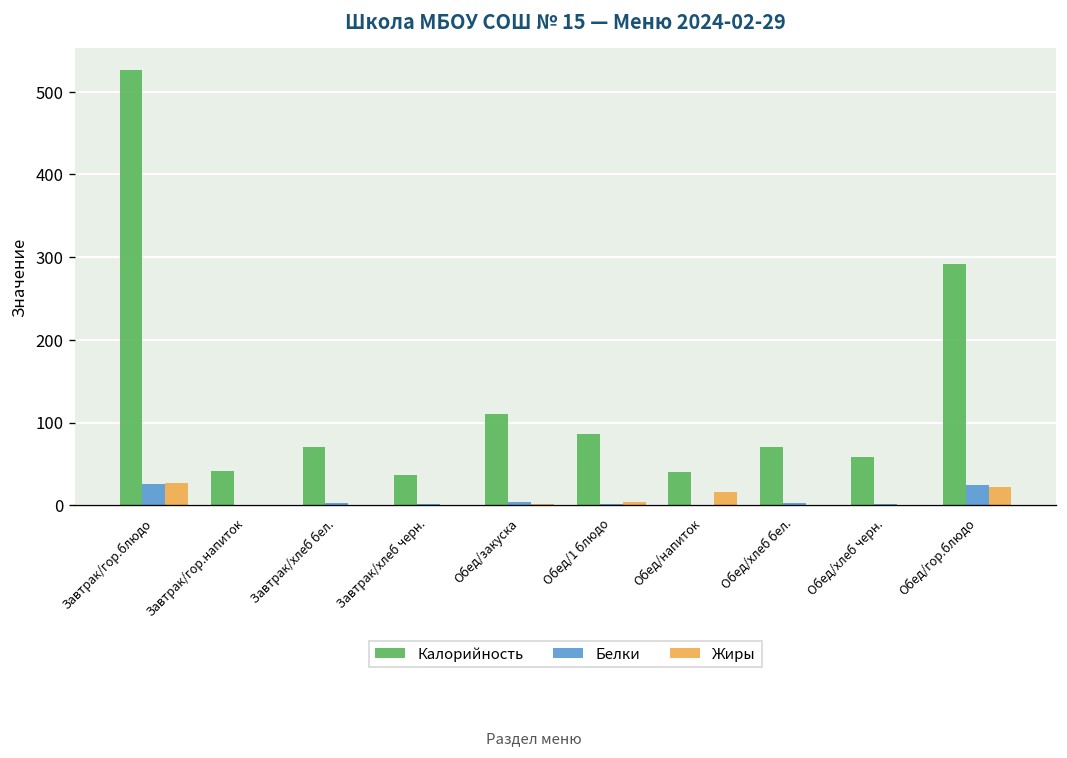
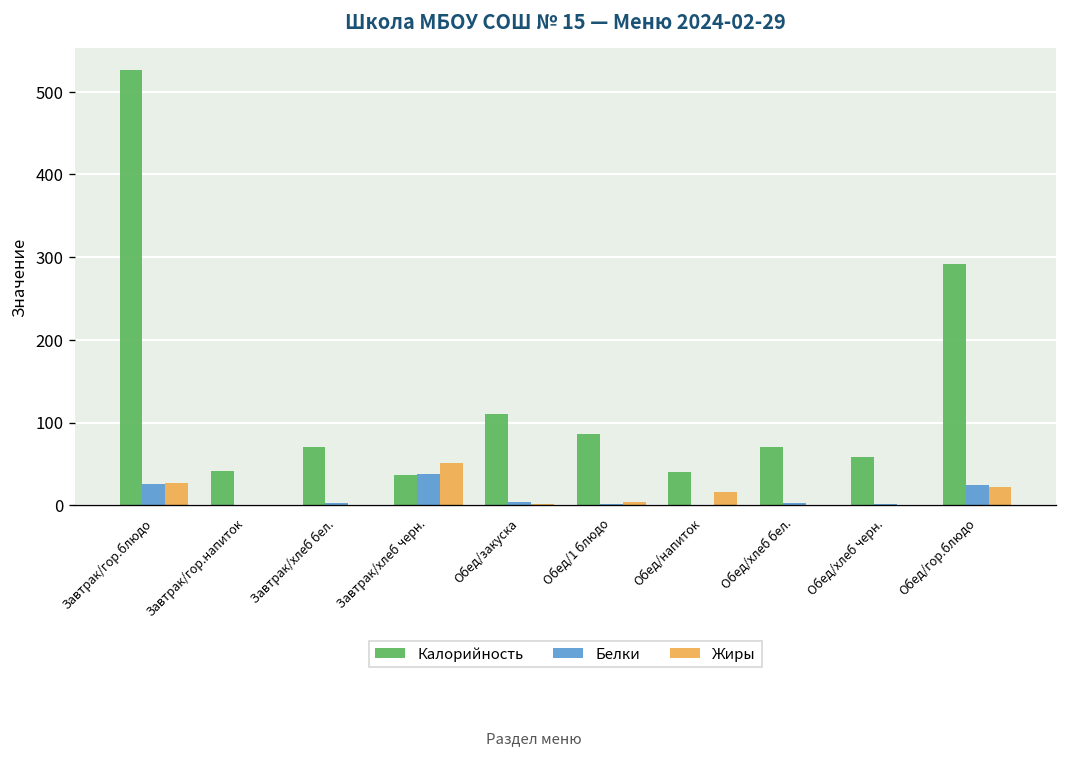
Белки, Завтрак/хлеб черн.: 0 -> 40
Жиры, Завтрак/хлеб черн.: 0 -> 50
